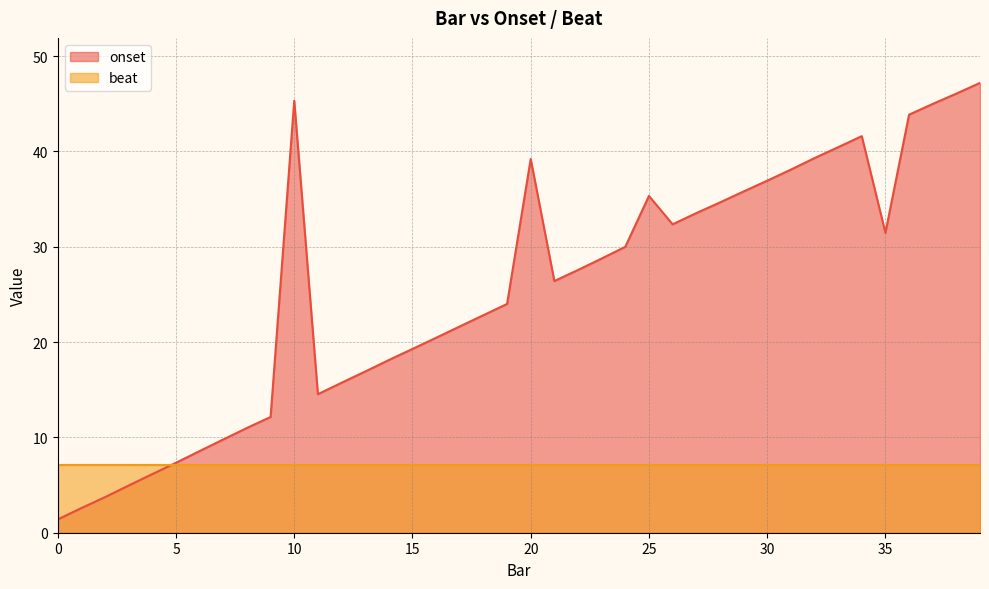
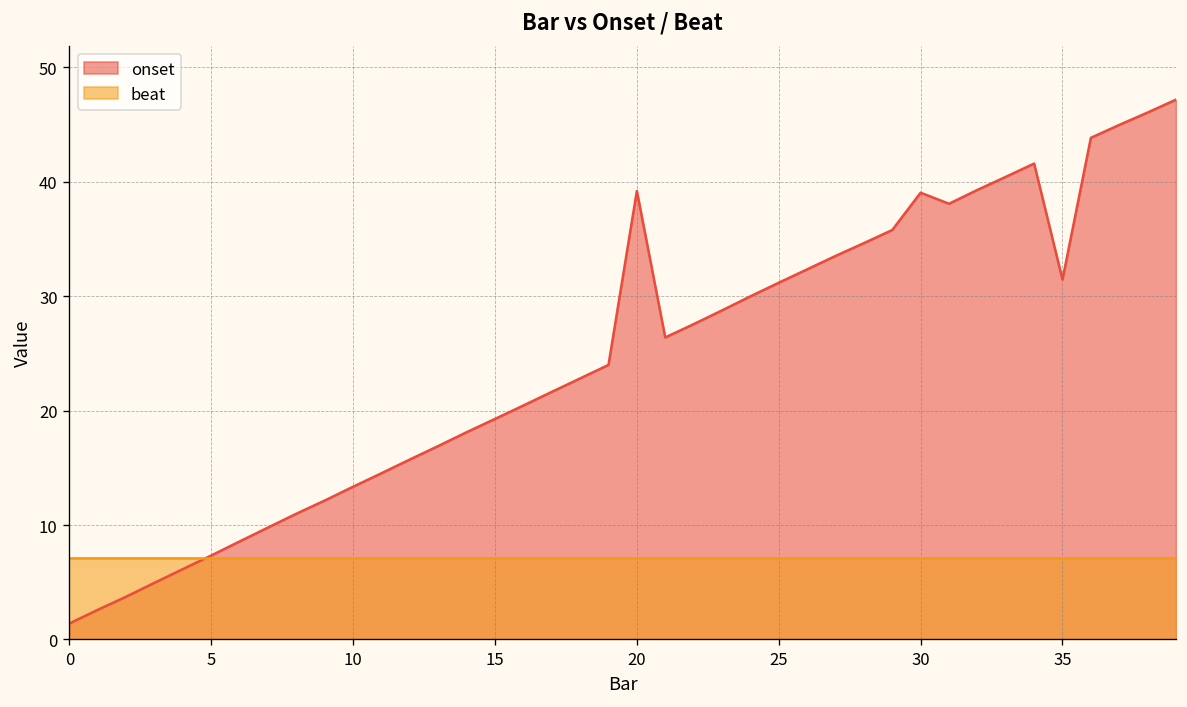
onset, 10: 45 -> 13
onset, 25: 35 -> 31
onset, 30: 37 -> 39
